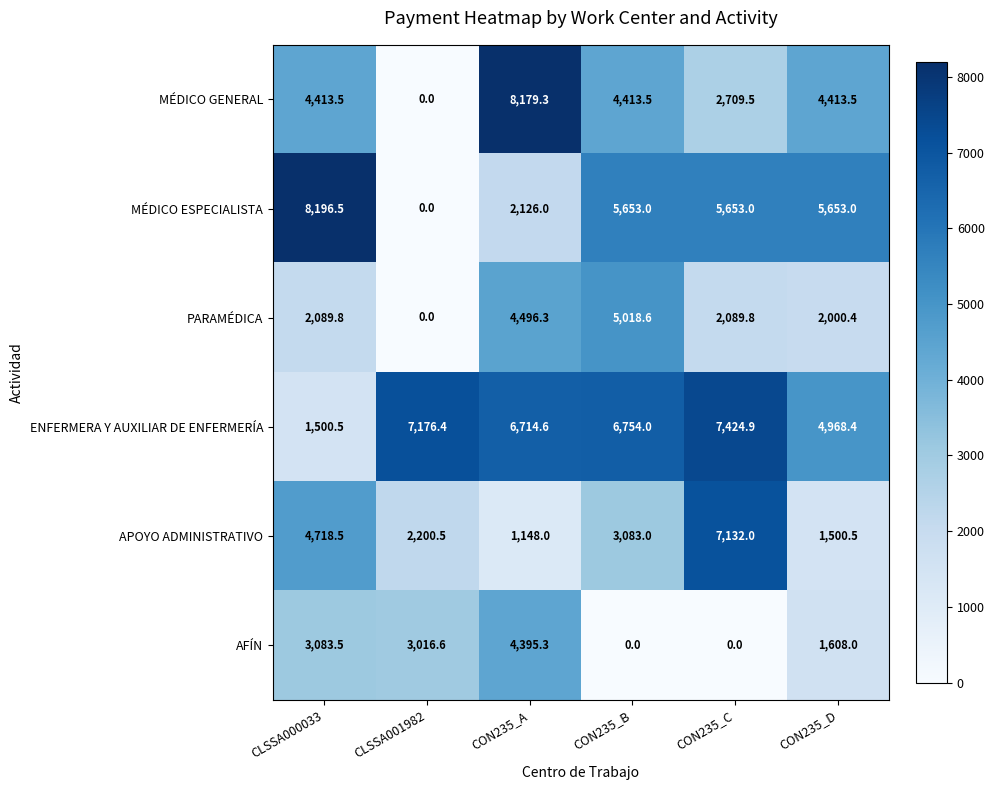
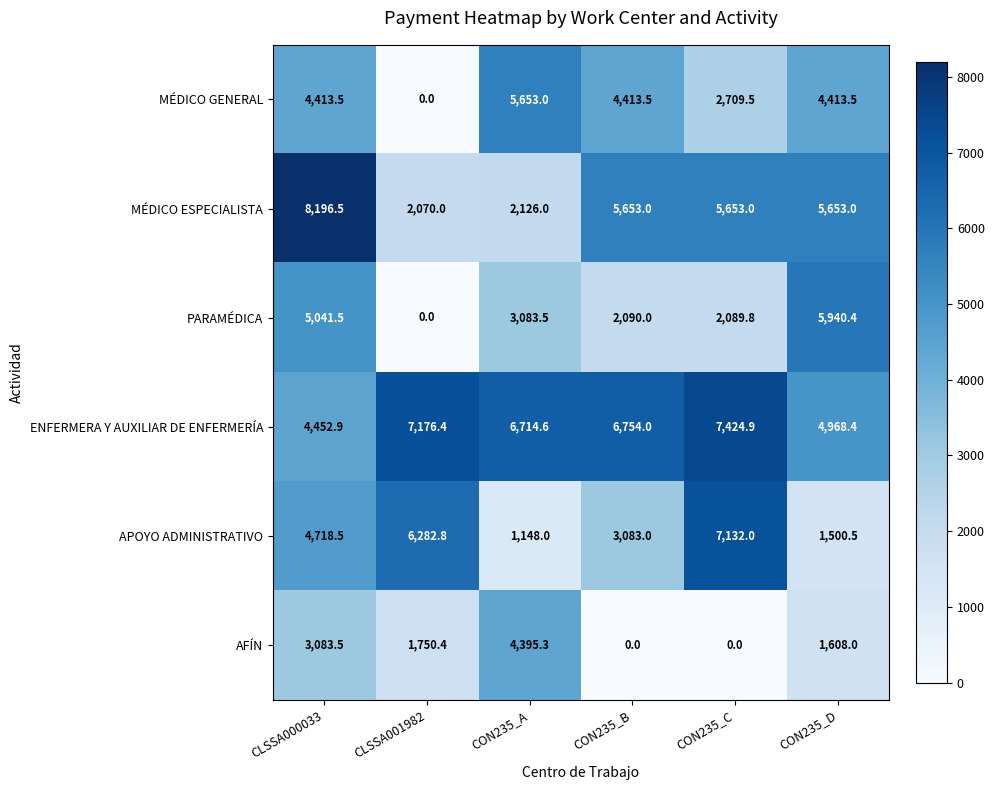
MÉDICO GENERAL, CON235_A: 8,179.3 -> 5,653.0
MÉDICO ESPECIALISTA, CLSSA001982: 0.0 -> 2,070.0
PARAMÉDICA, CLSSA000033: 2,089.8 -> 5,041.5
PARAMÉDICA, CON235_A: 4,496.3 -> 3,083.5
PARAMÉDICA, CON235_B: 5,018.6 -> 2,090.0
PARAMÉDICA, CON235_D: 2,000.4 -> 5,940.4
ENFERMERA Y AUXILIAR DE ENFERMERÍA, CLSSA000033: 1,500.5 -> 4,452.9
APOYO ADMINISTRATIVO, CLSSA001982: 2,200.5 -> 6,282.8
AFÍN, CLSSA001982: 3,016.6 -> 1,750.4
